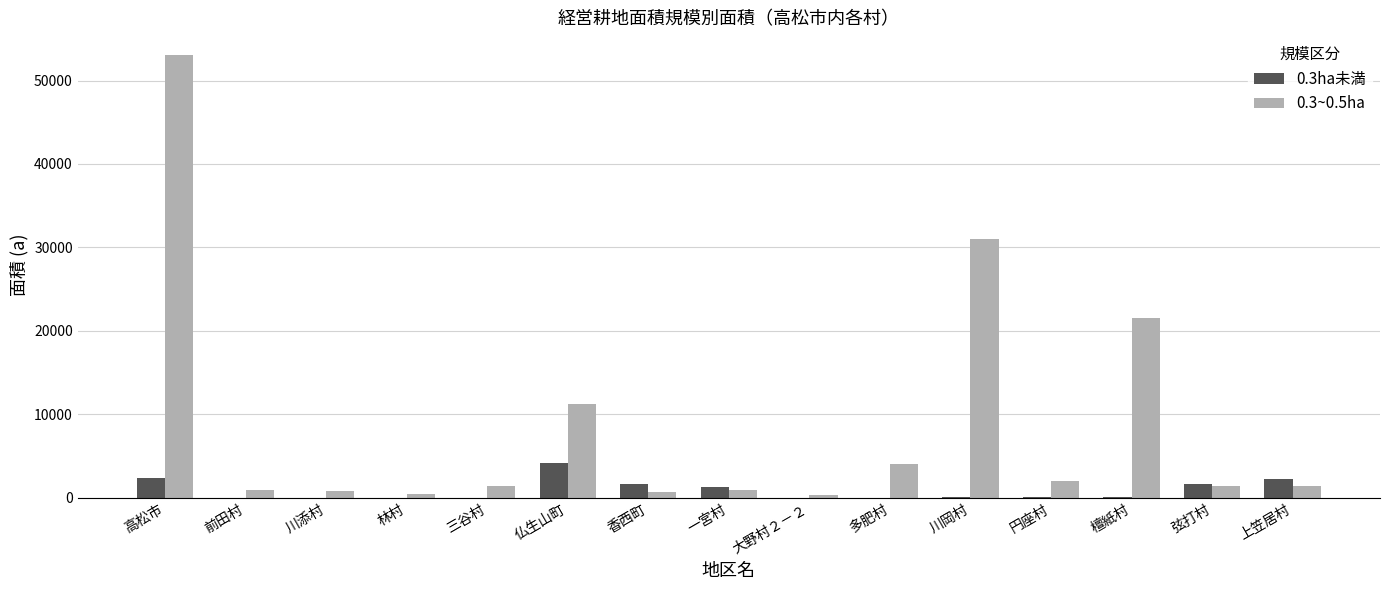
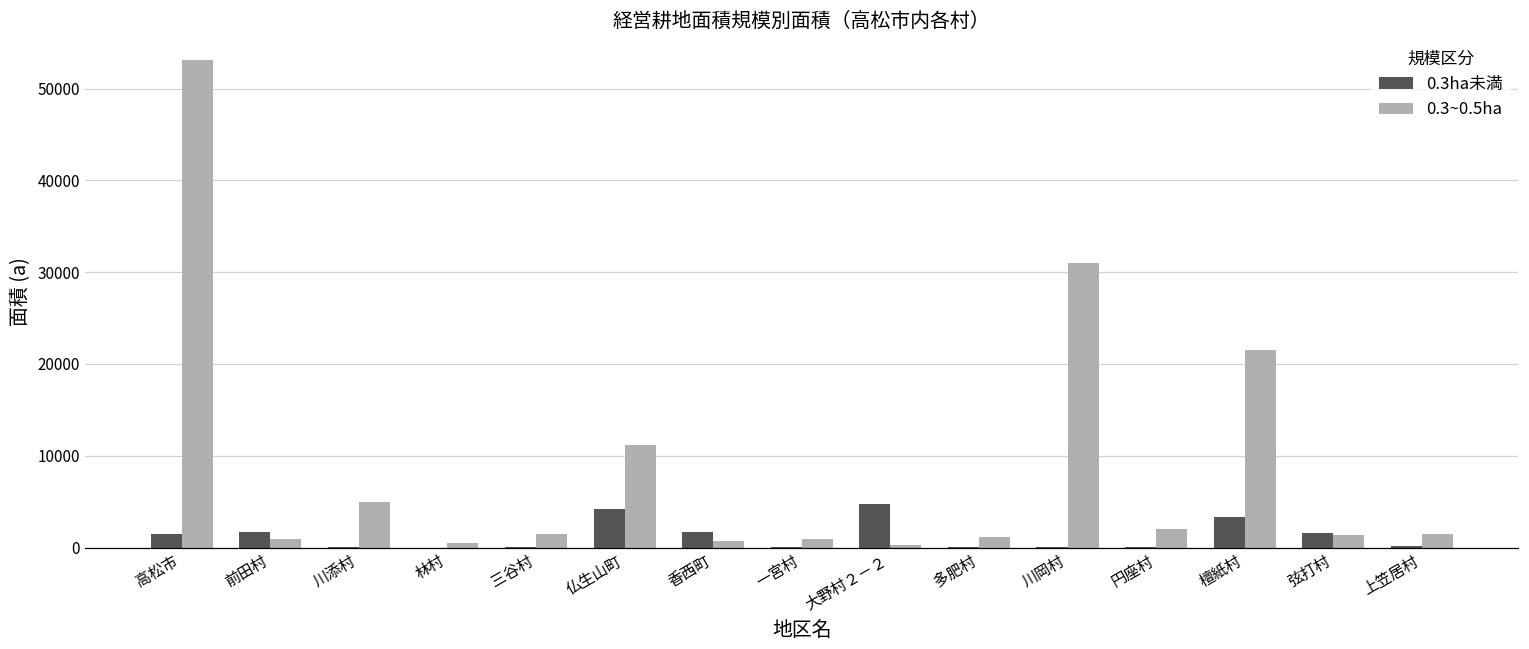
0.3ha未満, 高松市: 2000 -> 1000
0.3ha未満, 前田村: 0 -> 2000
0.3~0.5ha, 川添村: 1000 -> 5000
0.3ha未満, 一宮村: 1000 -> 0
0.3ha未満, 大野村２－２: 0 -> 5000
0.3~0.5ha, 多肥村: 4000 -> 1000
0.3ha未満, 檀紙村: 0 -> 3000
0.3ha未満, 上笠居村: 2000 -> 0
